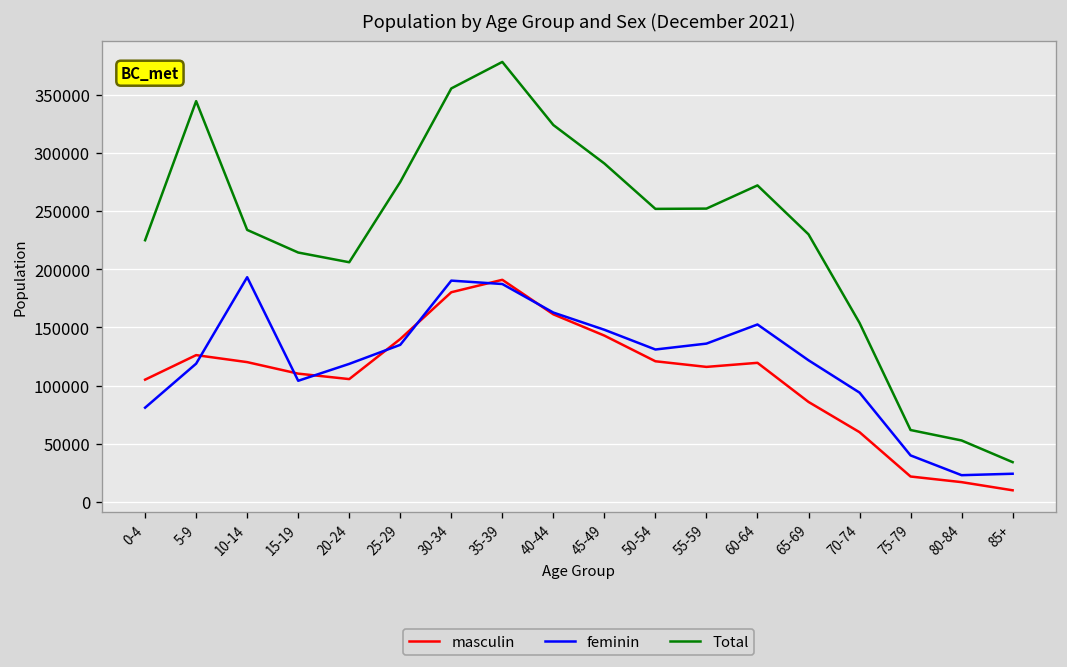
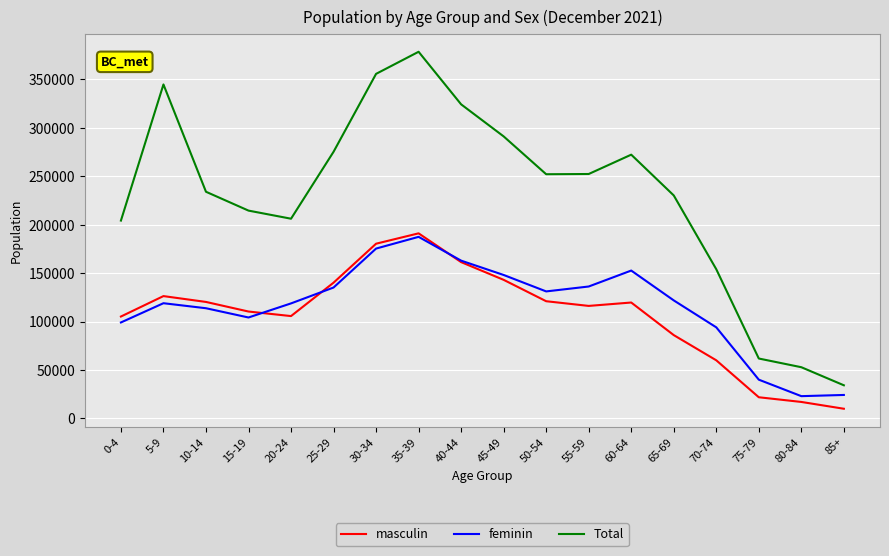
feminin, 0-4: 80000 -> 100000
Total, 0-4: 230000 -> 200000
feminin, 10-14: 190000 -> 110000
feminin, 30-34: 190000 -> 180000
